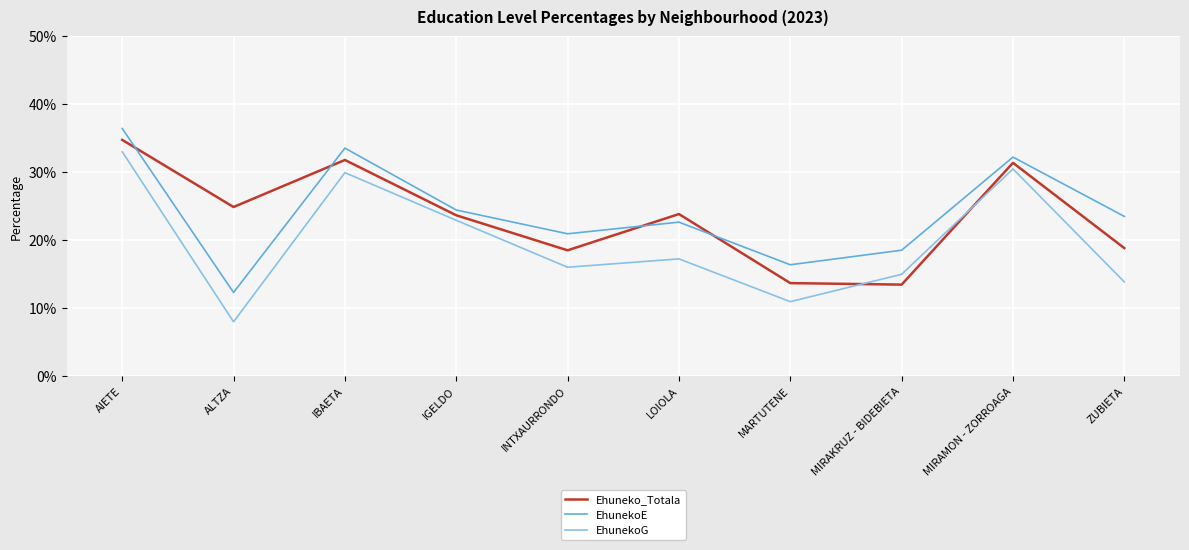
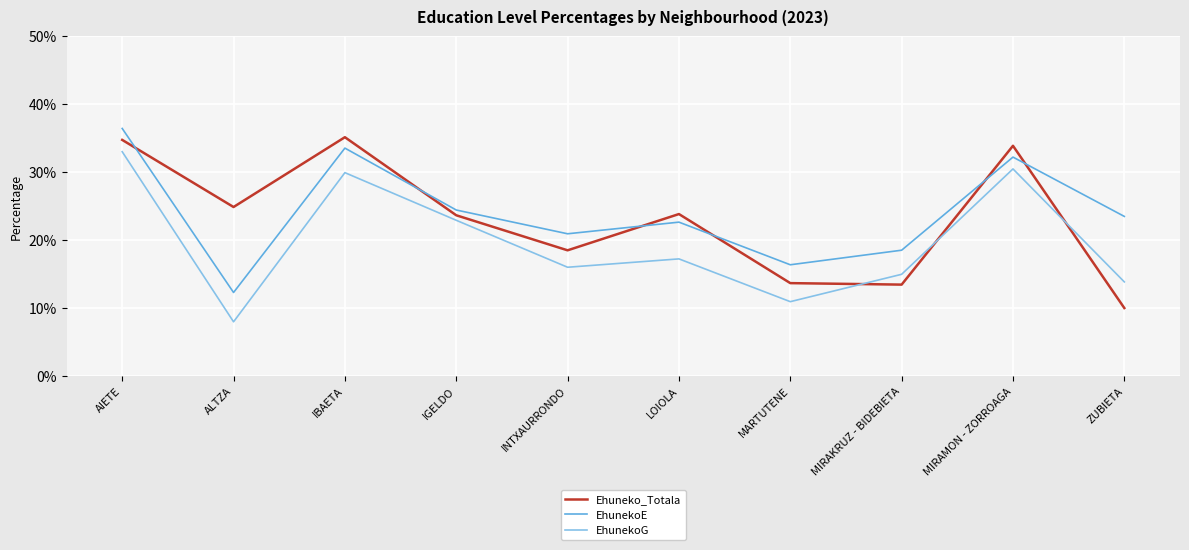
Ehuneko_Totala, IBAETA: 32% -> 35%
Ehuneko_Totala, MIRAMON - ZORROAGA: 31% -> 34%
Ehuneko_Totala, ZUBIETA: 19% -> 10%
